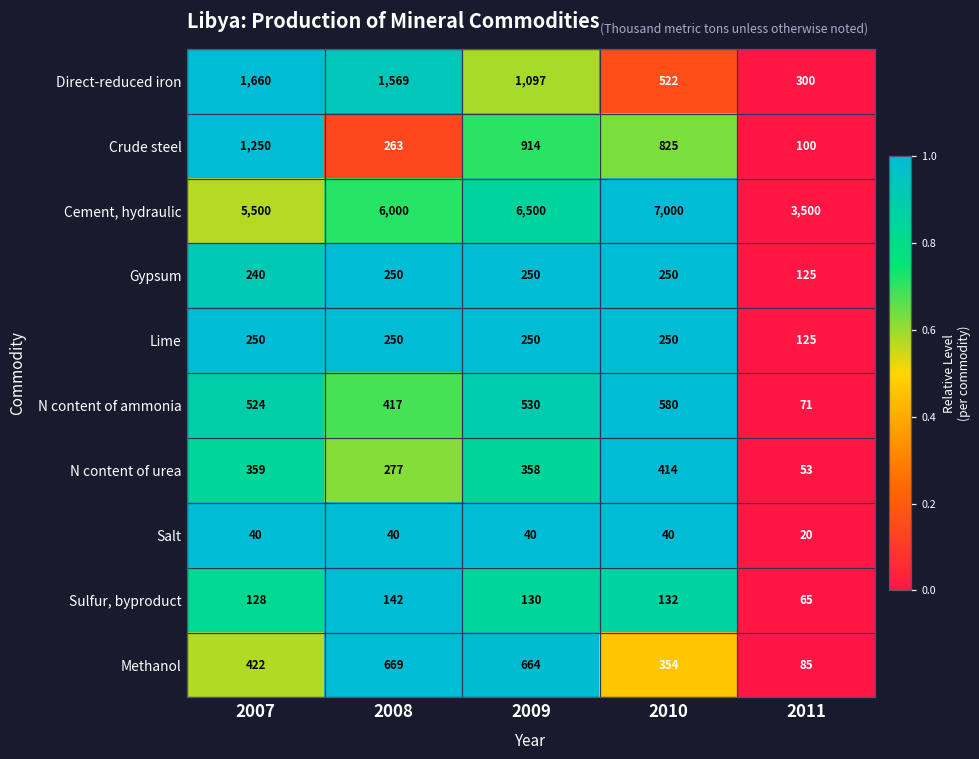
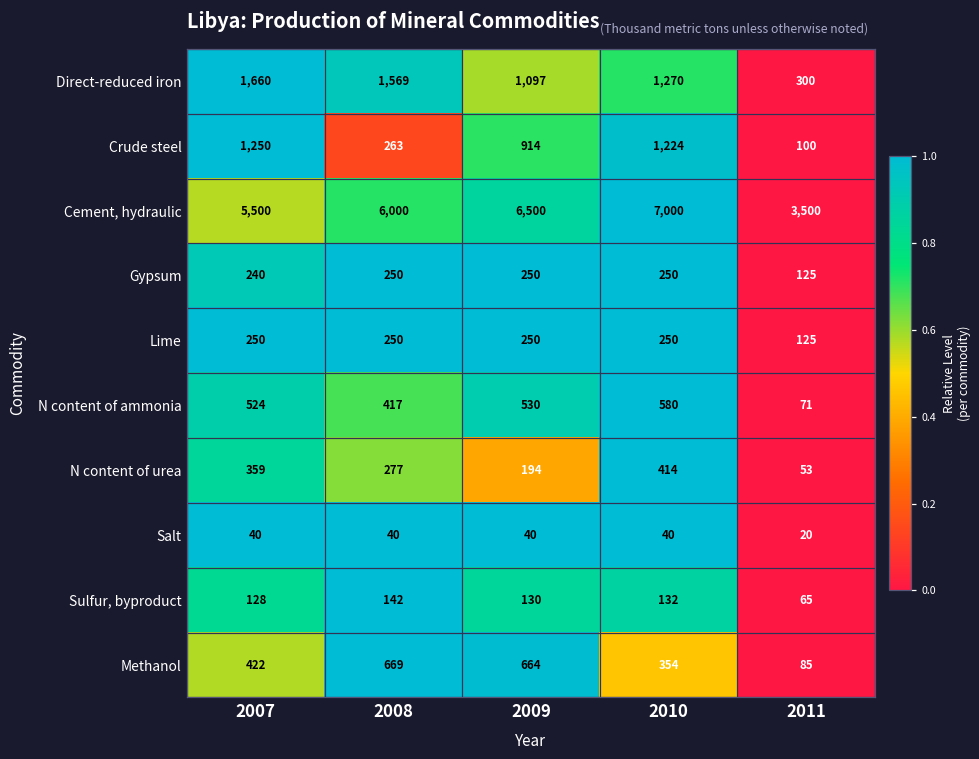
Direct-reduced iron, 2010: 522 -> 1,270
Crude steel, 2010: 825 -> 1,224
N content of urea, 2009: 358 -> 194
